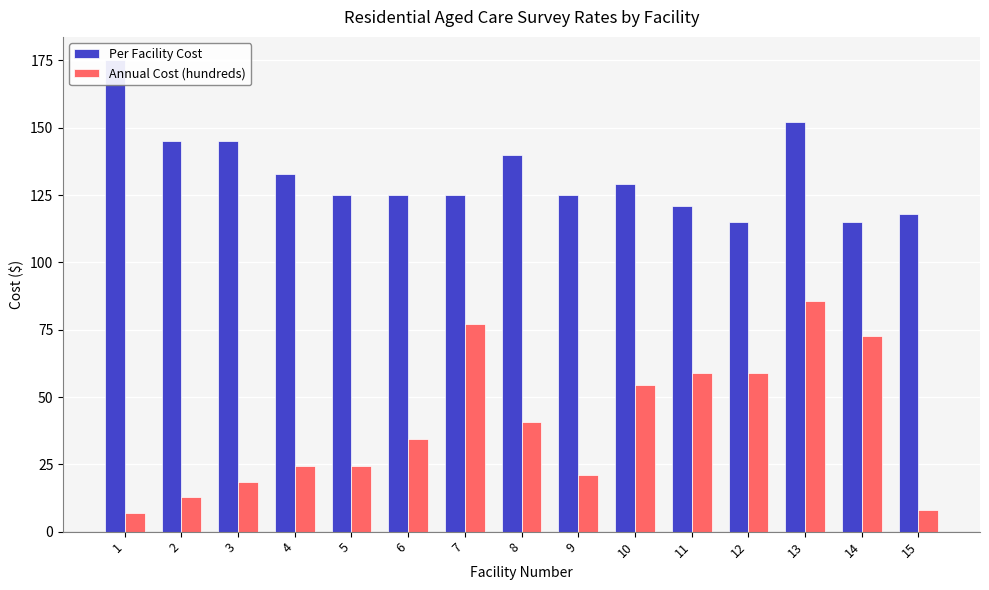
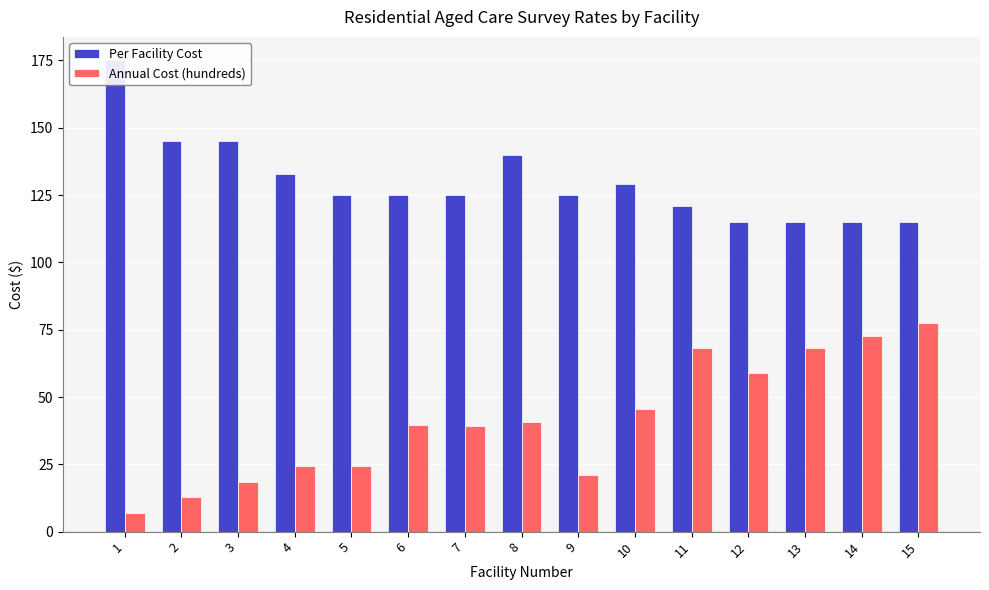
Annual Cost (hundreds), 6: 34 -> 40
Annual Cost (hundreds), 7: 77 -> 39
Annual Cost (hundreds), 10: 54 -> 46
Annual Cost (hundreds), 11: 59 -> 68
Per Facility Cost, 13: 152 -> 115
Annual Cost (hundreds), 13: 86 -> 68
Per Facility Cost, 15: 118 -> 115
Annual Cost (hundreds), 15: 8 -> 77
